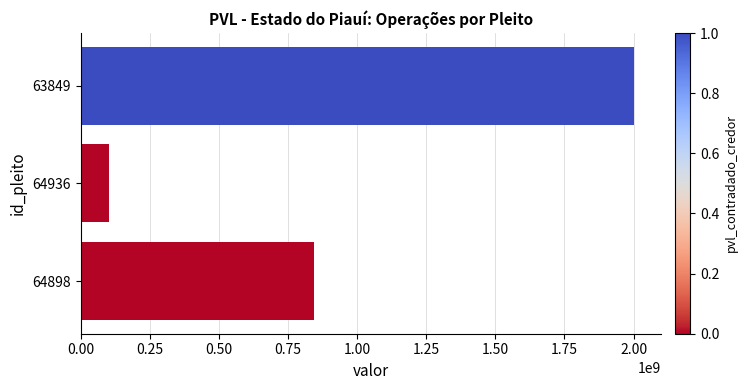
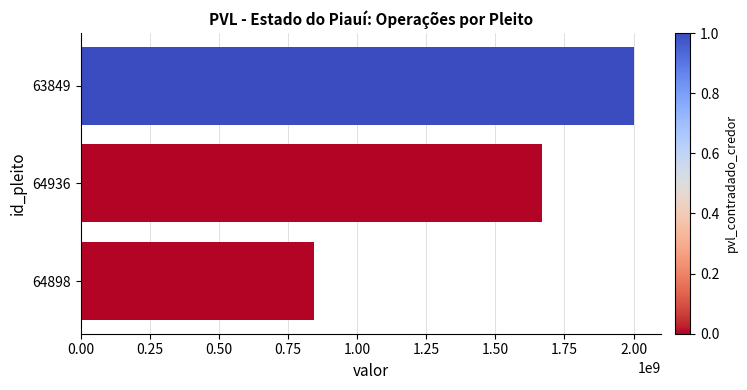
64936: 100000000 -> 1670000000
